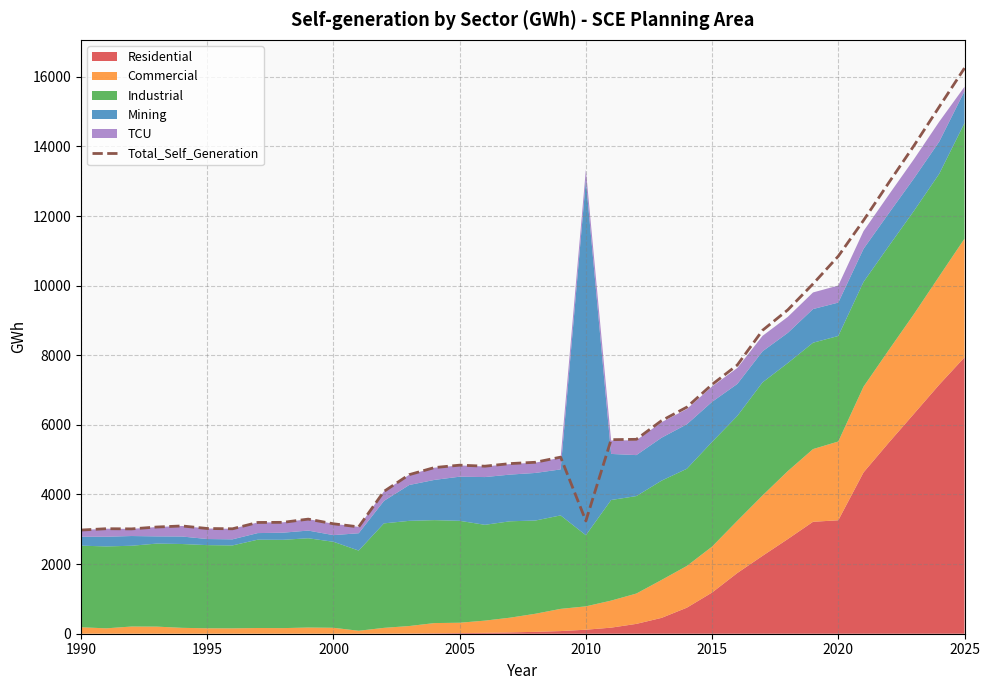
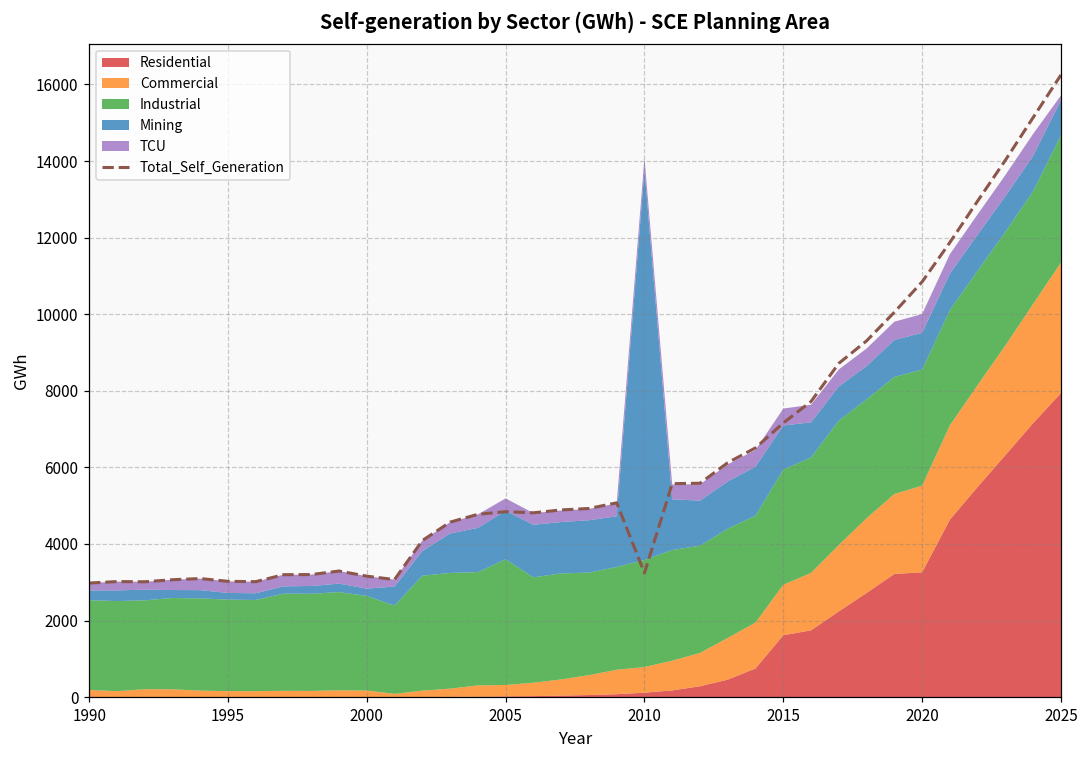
Industrial, 2005: 2900 -> 3300
Industrial, 2010: 2000 -> 2800
Residential, 2015: 1200 -> 1600
